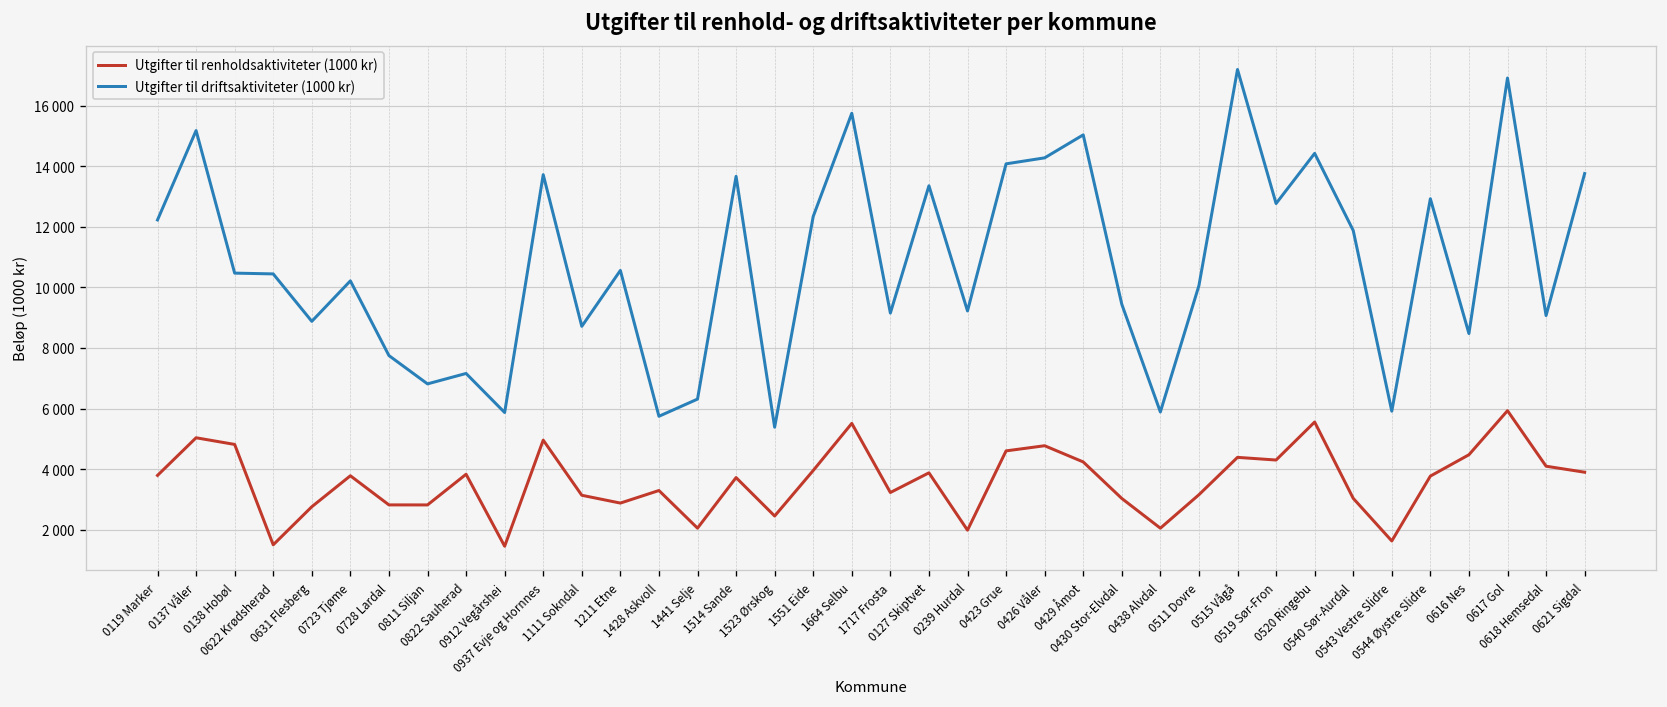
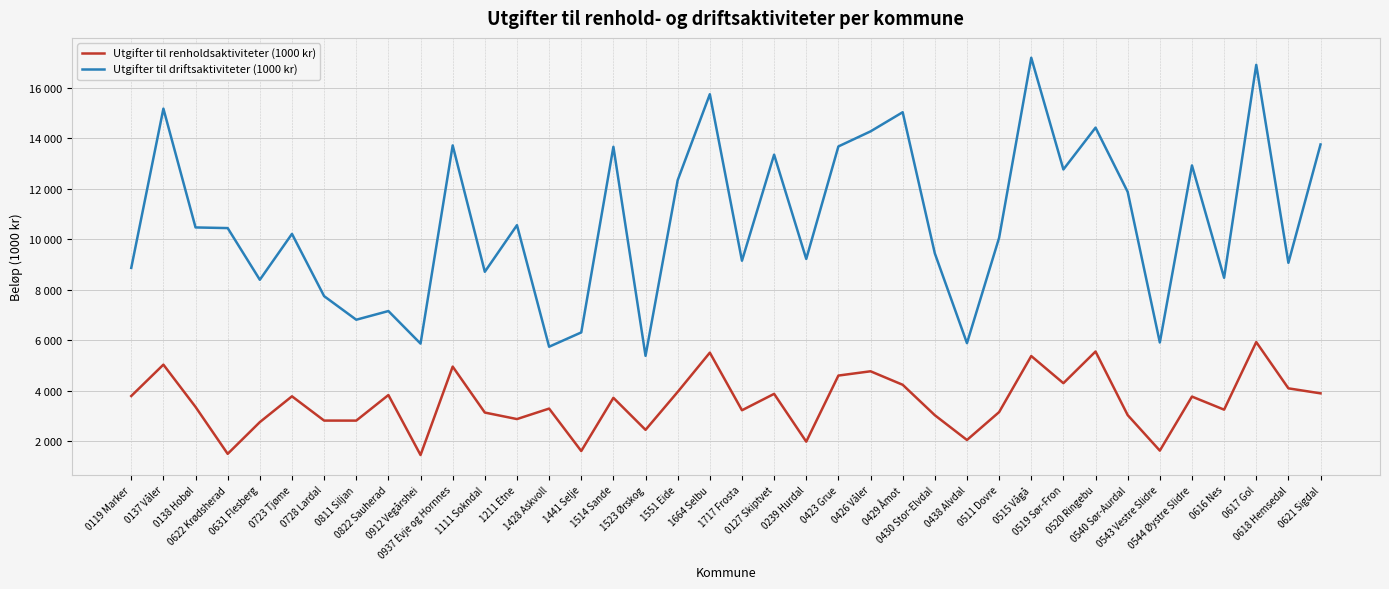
Utgifter til driftsaktiviteter (1000 kr), 0119 Marker: 12200 -> 8900
Utgifter til renholdsaktiviteter (1000 kr), 0138 Hobøl: 4800 -> 3400
Utgifter til driftsaktiviteter (1000 kr), 0631 Flesberg: 8900 -> 8400
Utgifter til renholdsaktiviteter (1000 kr), 1441 Selje: 2000 -> 1600
Utgifter til driftsaktiviteter (1000 kr), 0423 Grue: 14100 -> 13700
Utgifter til renholdsaktiviteter (1000 kr), 0515 Vågå: 4400 -> 5400
Utgifter til renholdsaktiviteter (1000 kr), 0616 Nes: 4500 -> 3300
